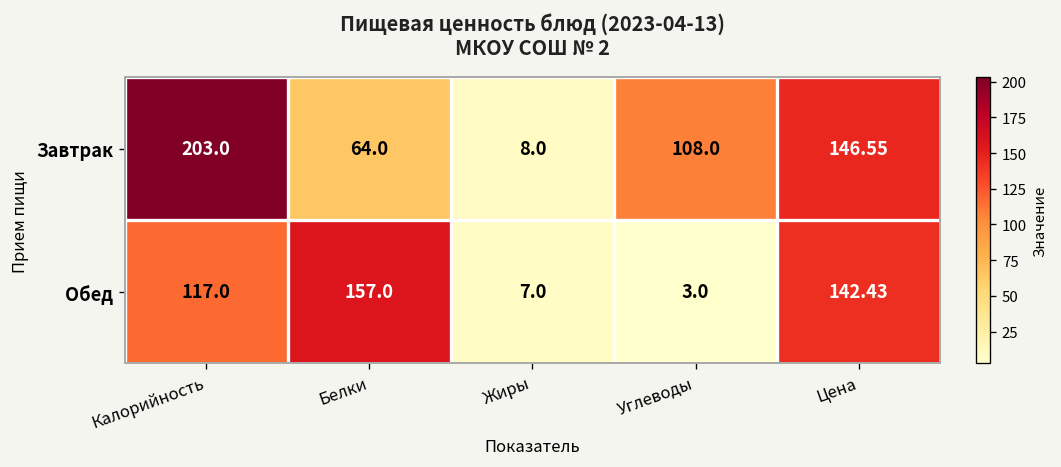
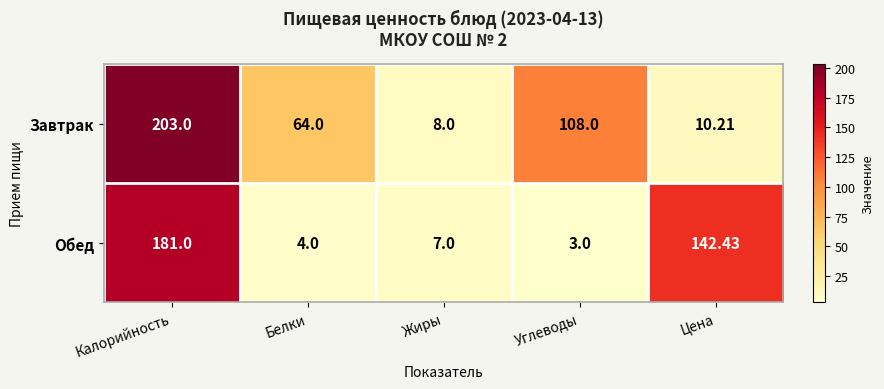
Завтрак, Цена: 146.55 -> 10.21
Обед, Калорийность: 117.0 -> 181.0
Обед, Белки: 157.0 -> 4.0
